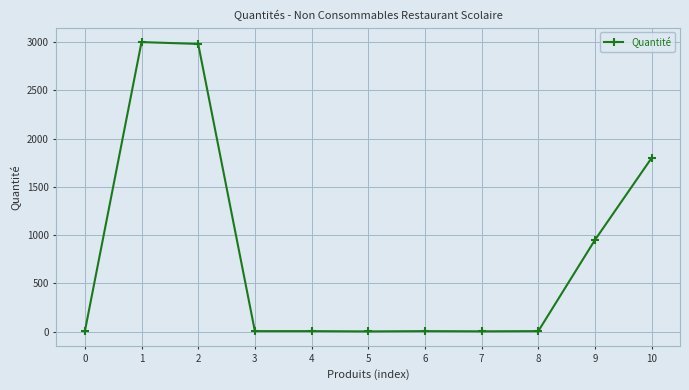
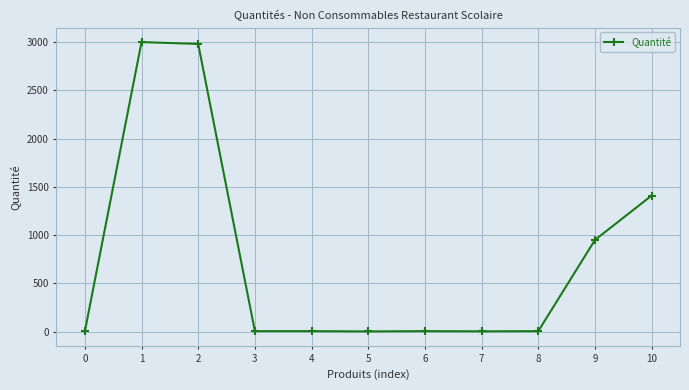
10: 1800 -> 1400
